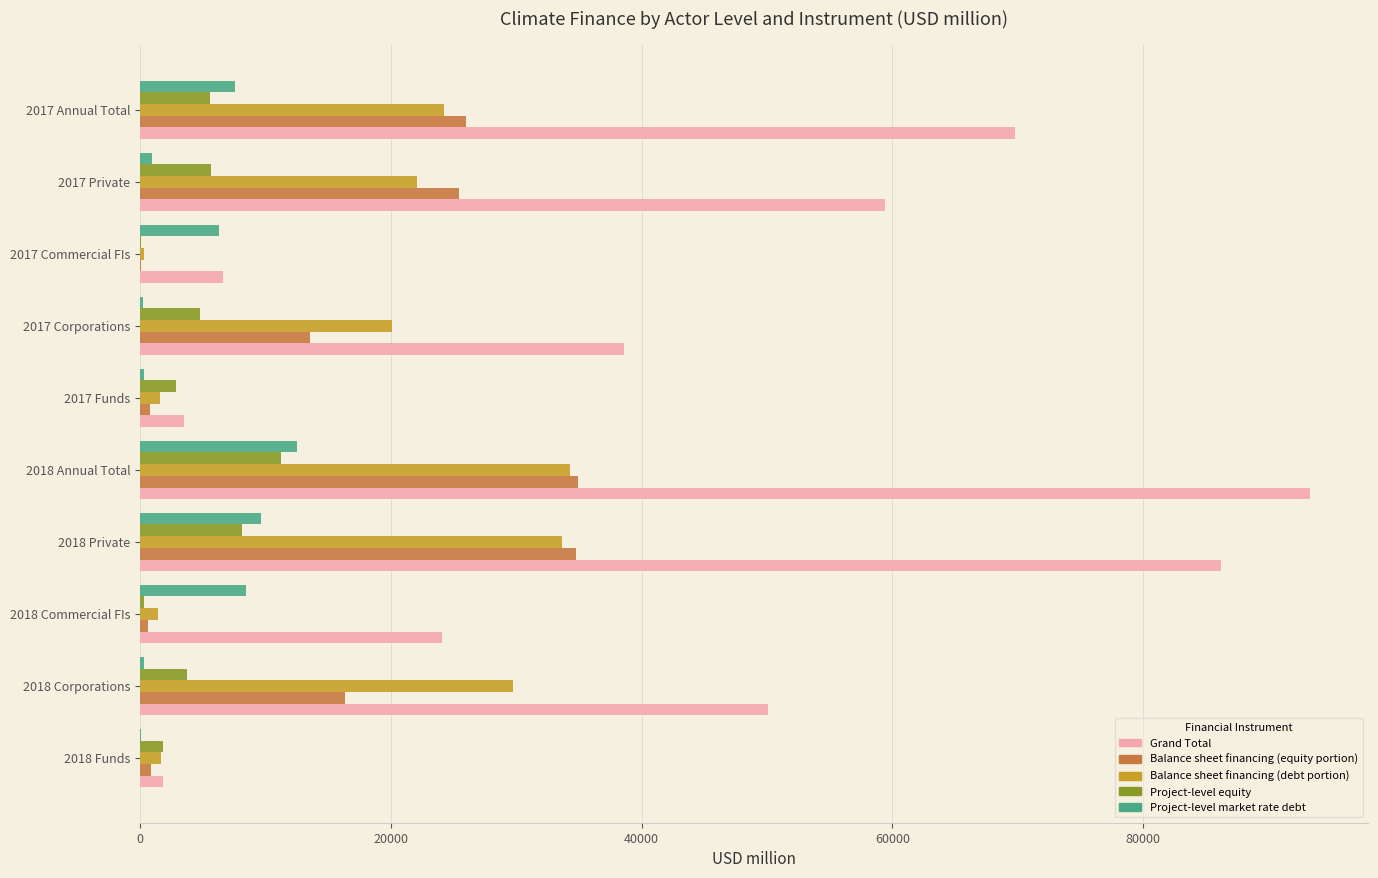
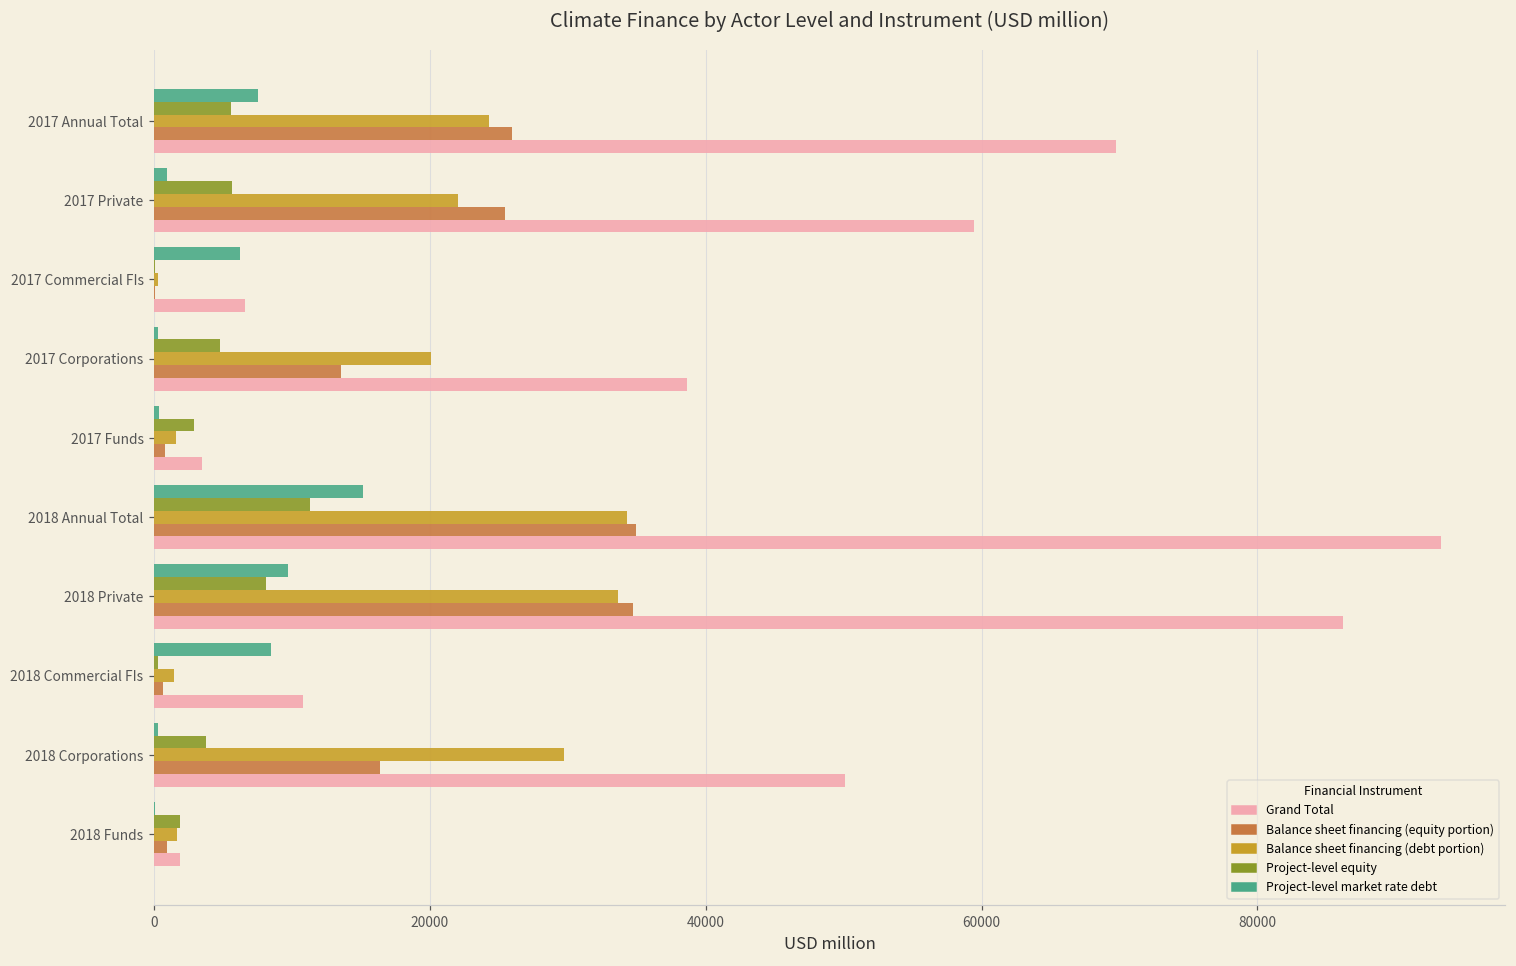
Project-level market rate debt, 2018 Annual Total: 12500 -> 15100
Grand Total, 2018 Commercial FIs: 24100 -> 10800
